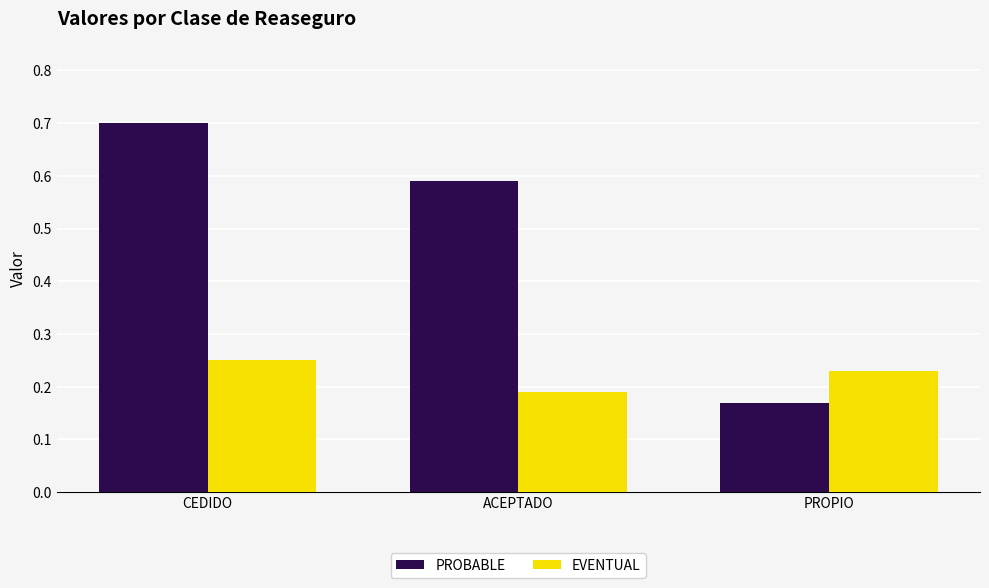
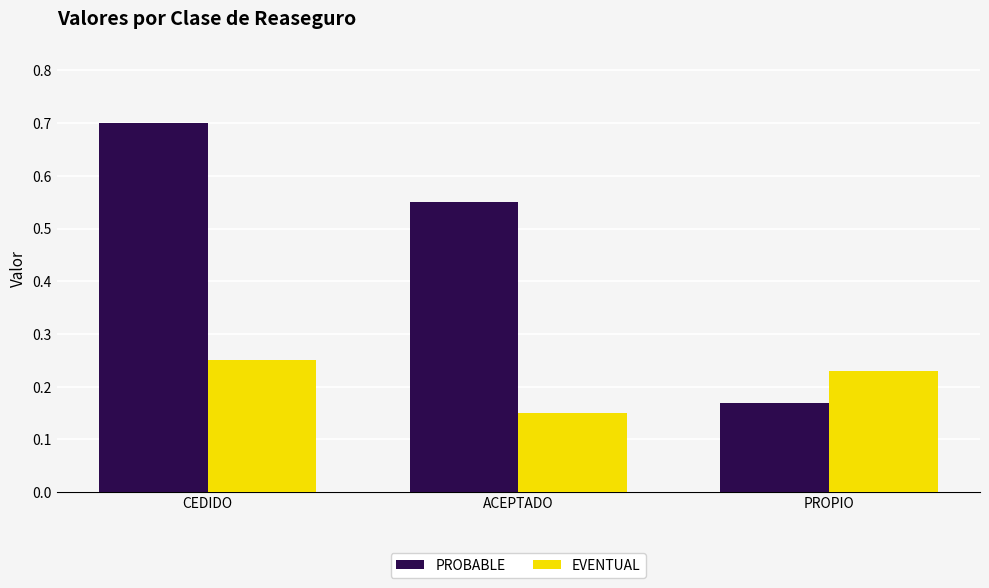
PROBABLE, ACEPTADO: 0.59 -> 0.55
EVENTUAL, ACEPTADO: 0.19 -> 0.15
